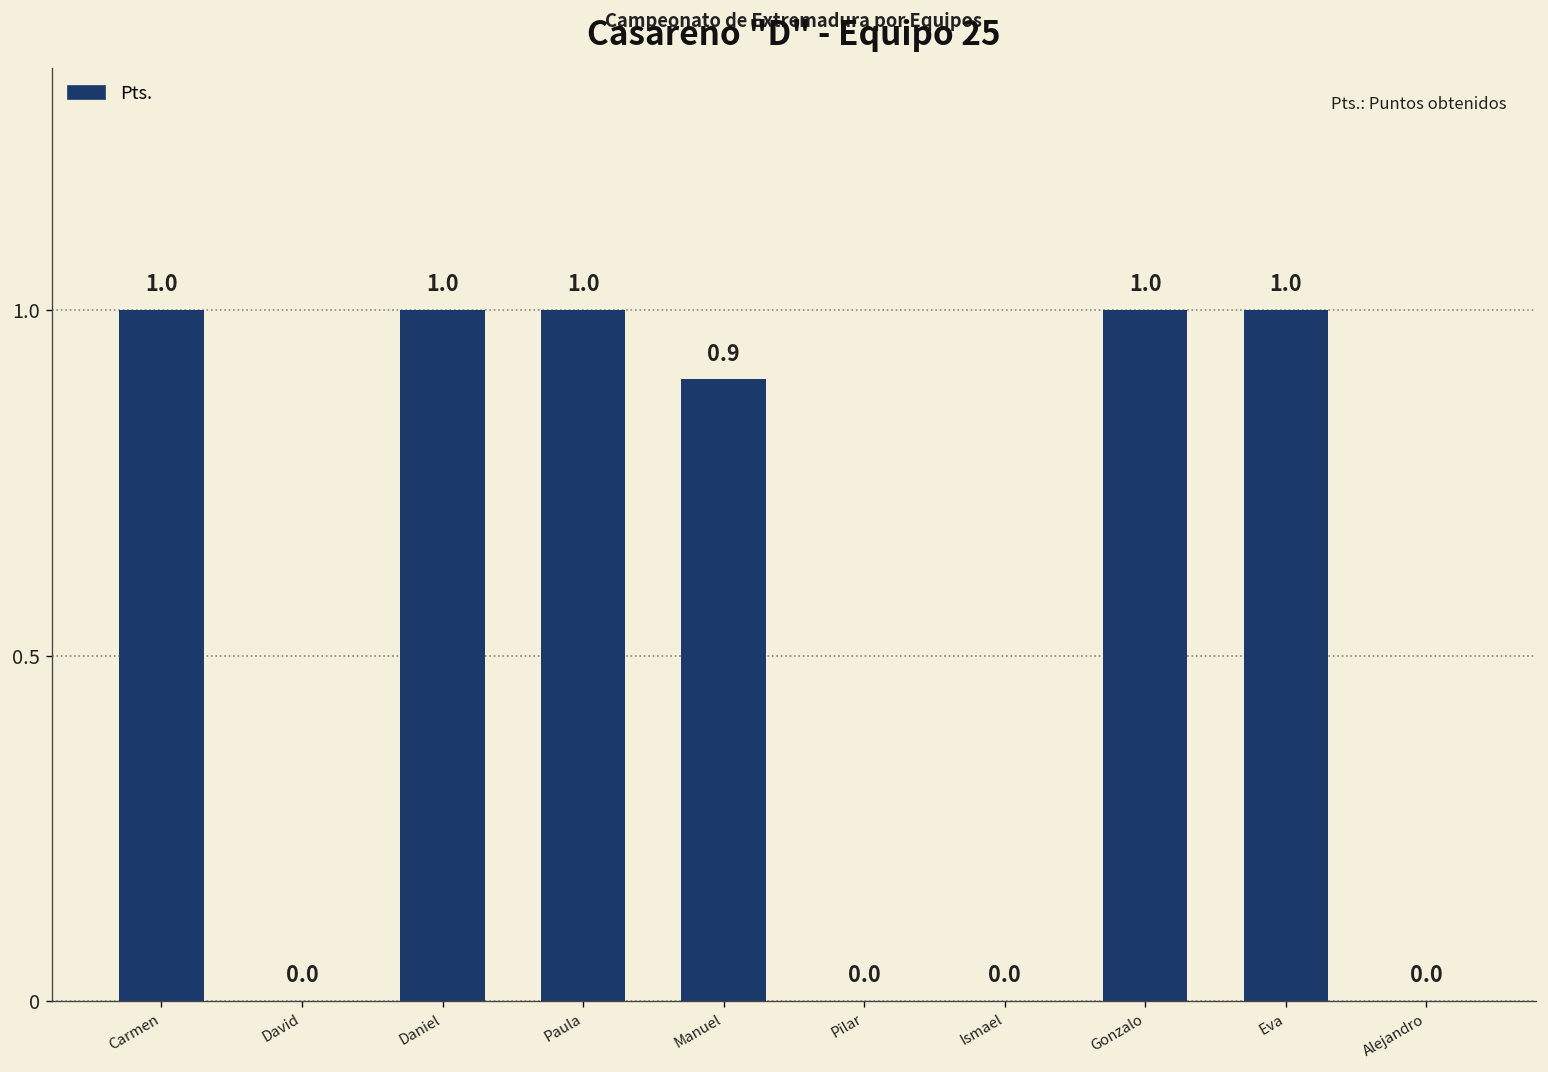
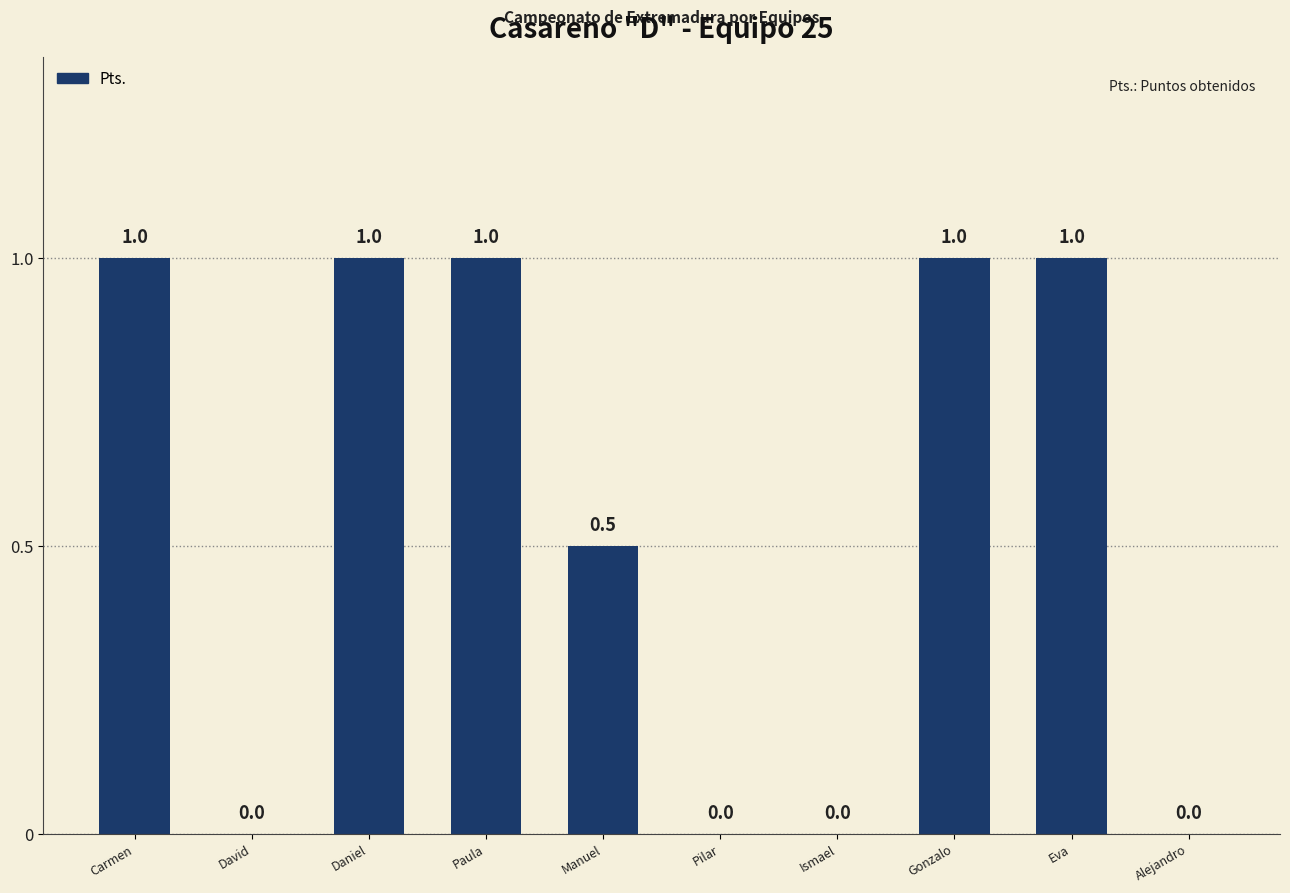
Manuel: 0.9 -> 0.5
